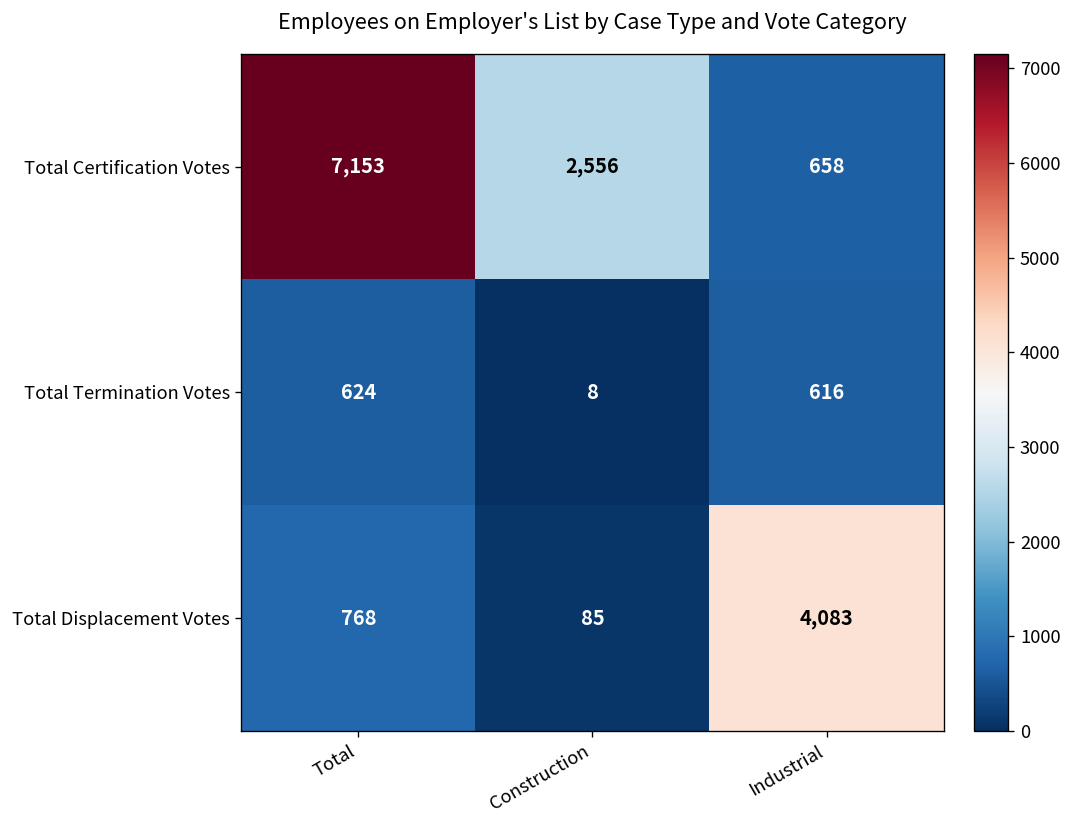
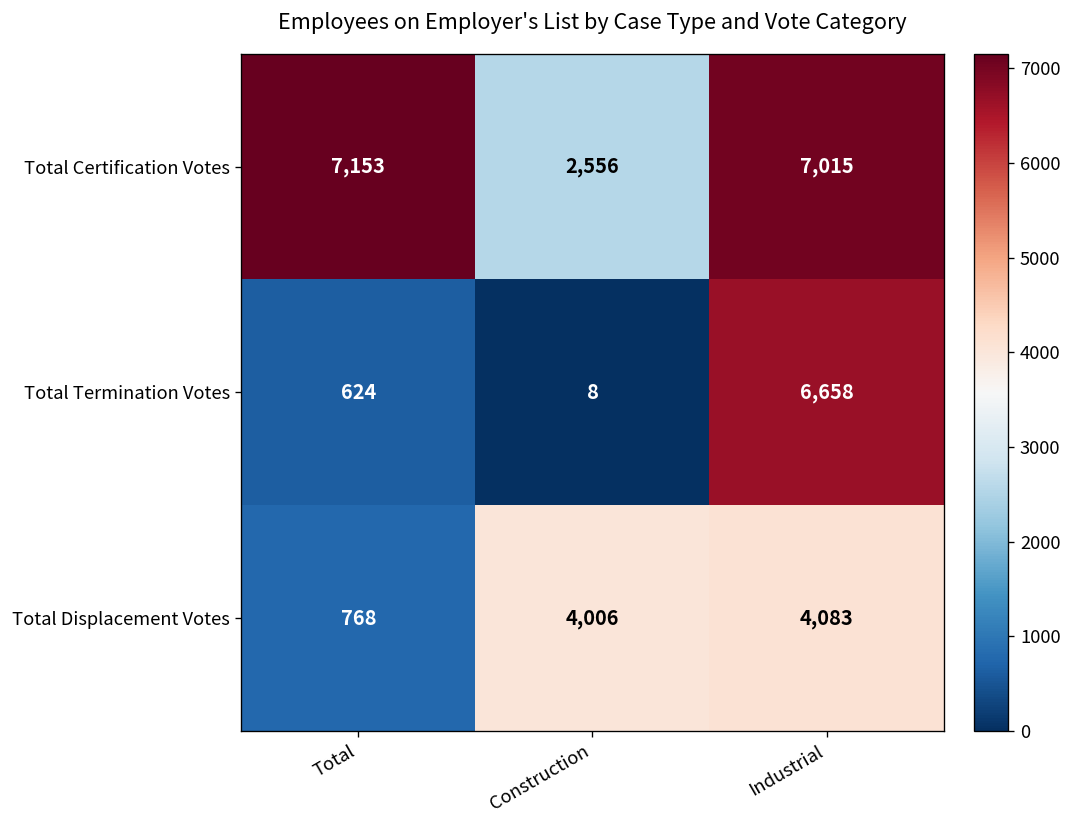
Total Certification Votes, Industrial: 658 -> 7,015
Total Termination Votes, Industrial: 616 -> 6,658
Total Displacement Votes, Construction: 85 -> 4,006
